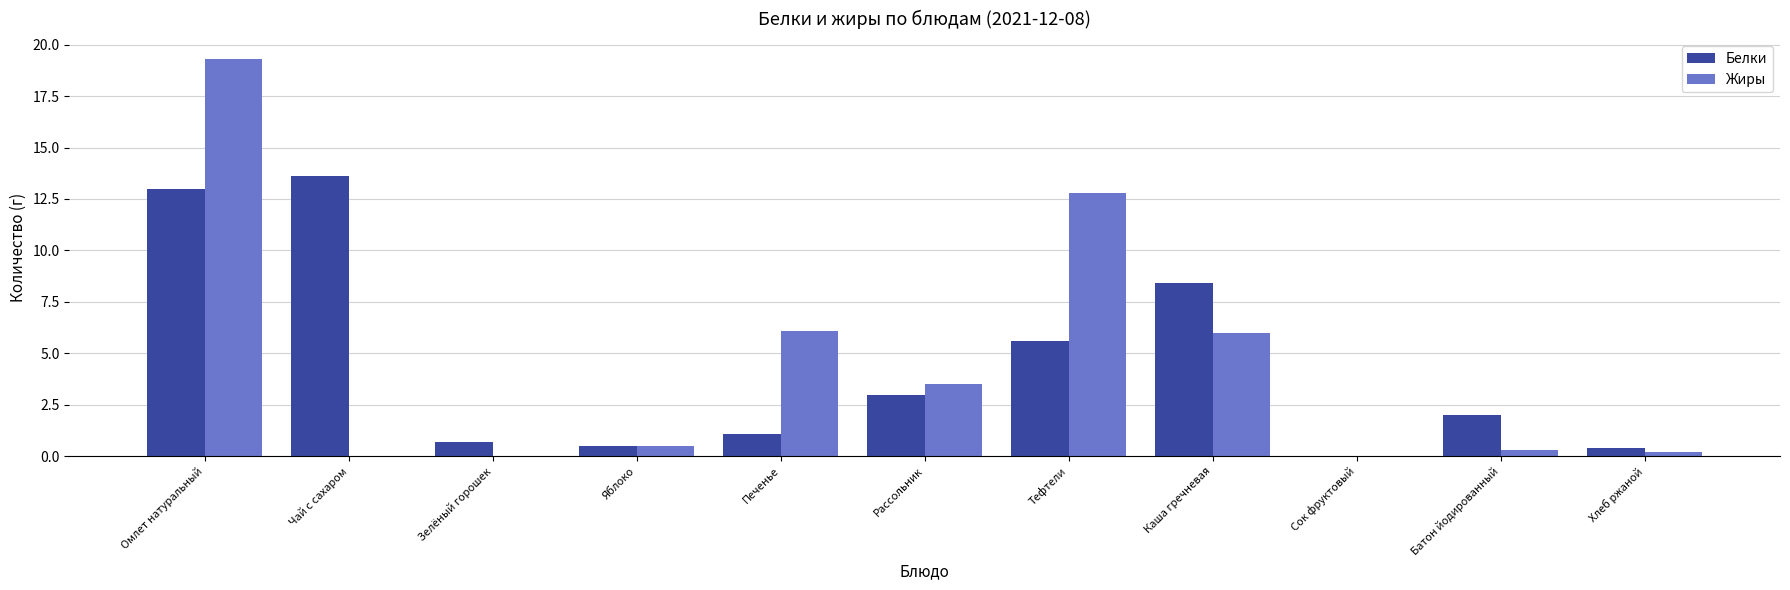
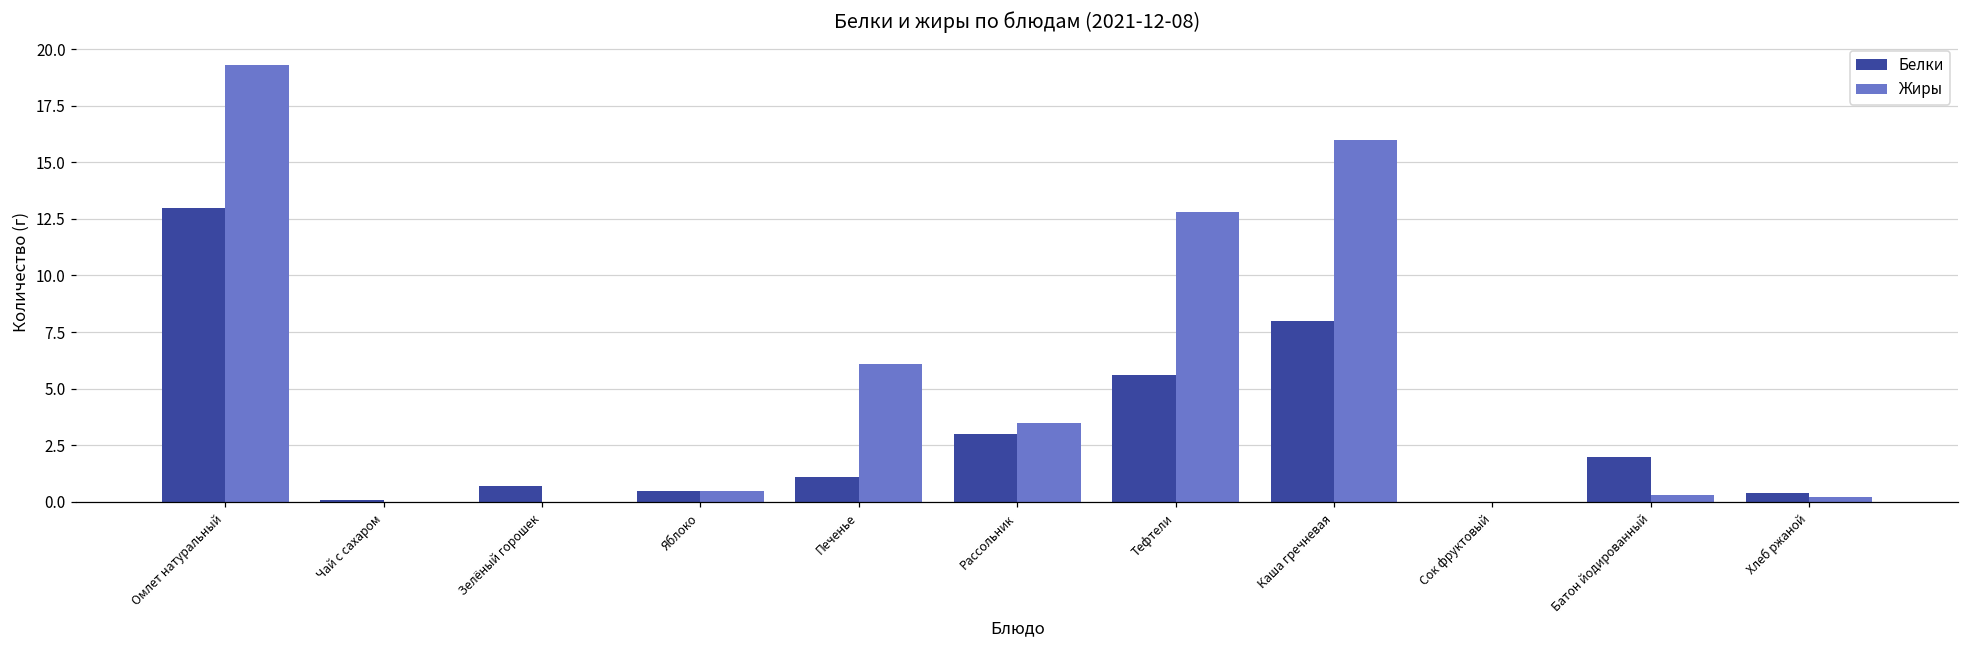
Белки, Чай с сахаром: 13.6 -> 0.1
Белки, Каша гречневая: 8.4 -> 8.0
Жиры, Каша гречневая: 6 -> 16
